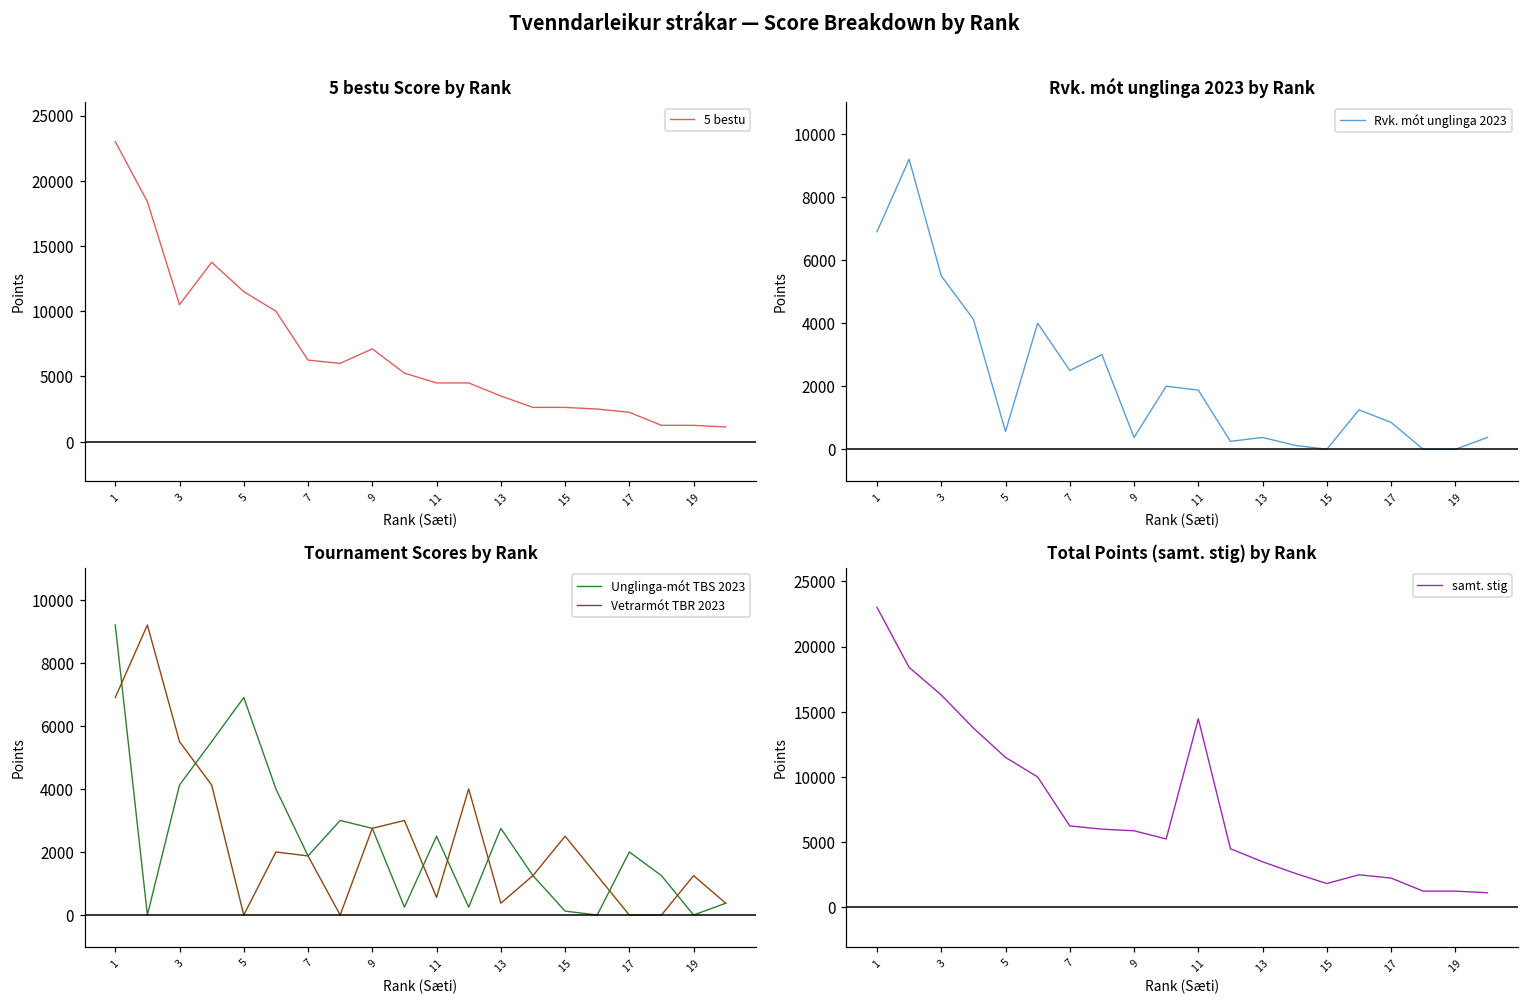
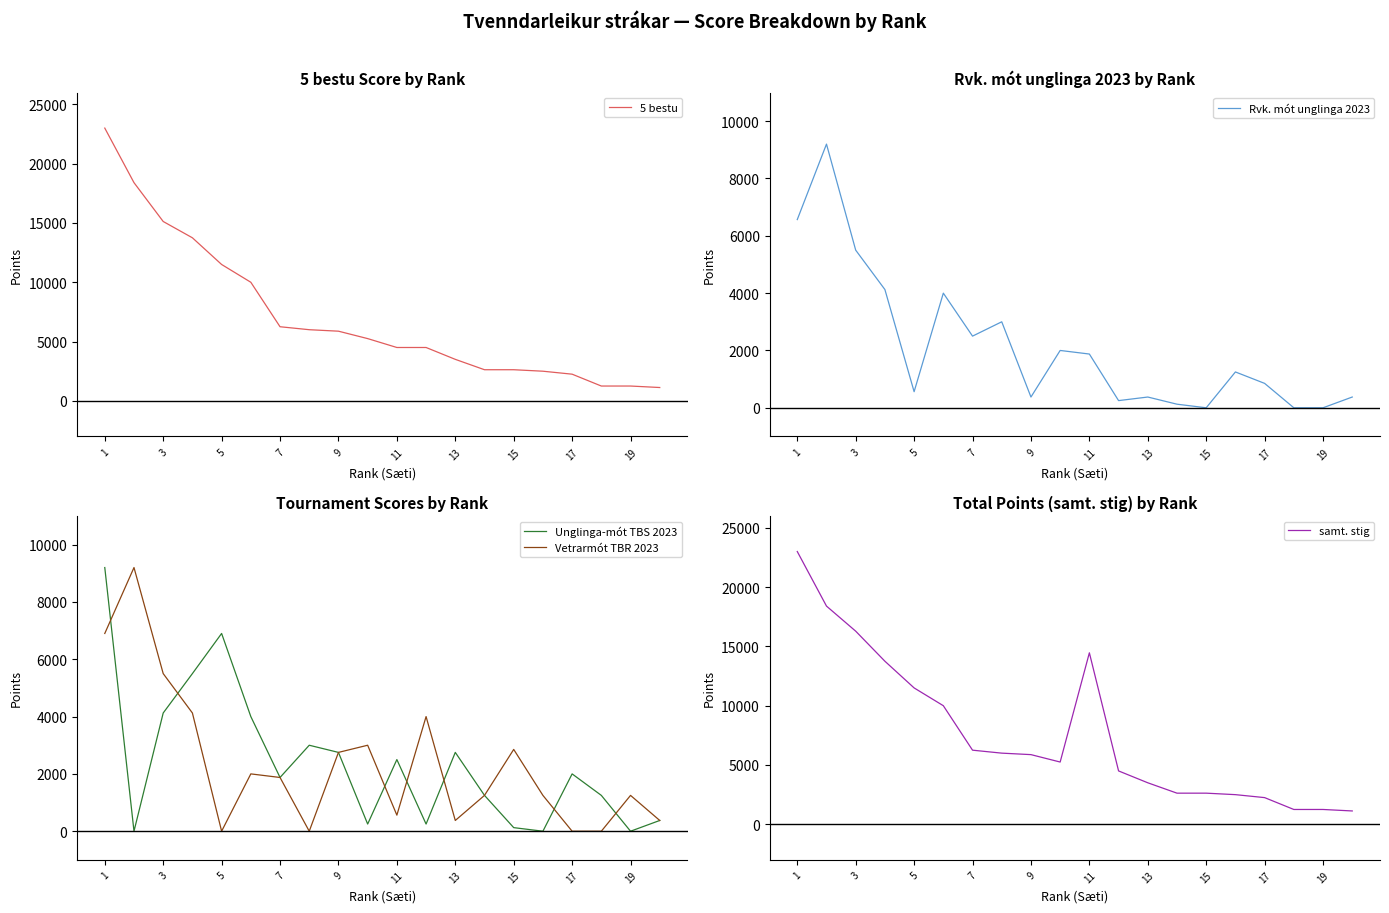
5 bestu Score by Rank, 3: 10500 -> 15100
5 bestu Score by Rank, 9: 7100 -> 5900
Rvk. mót unglinga 2023 by Rank, 1: 6900 -> 6600
Tournament Scores by Rank, Vetrarmót TBR 2023, 15: 2500 -> 2900
Total Points (samt. stig) by Rank, 15: 1800 -> 2600
